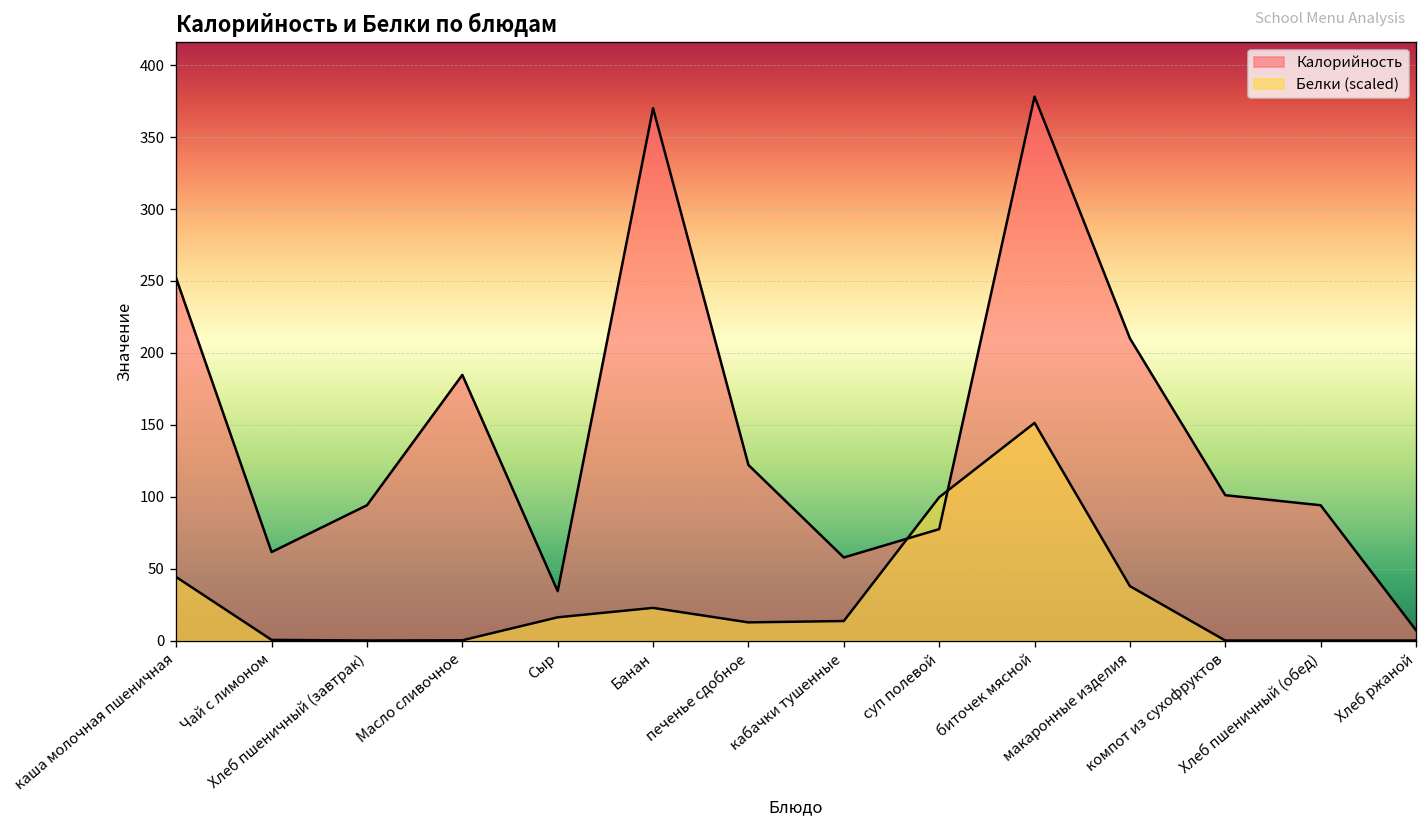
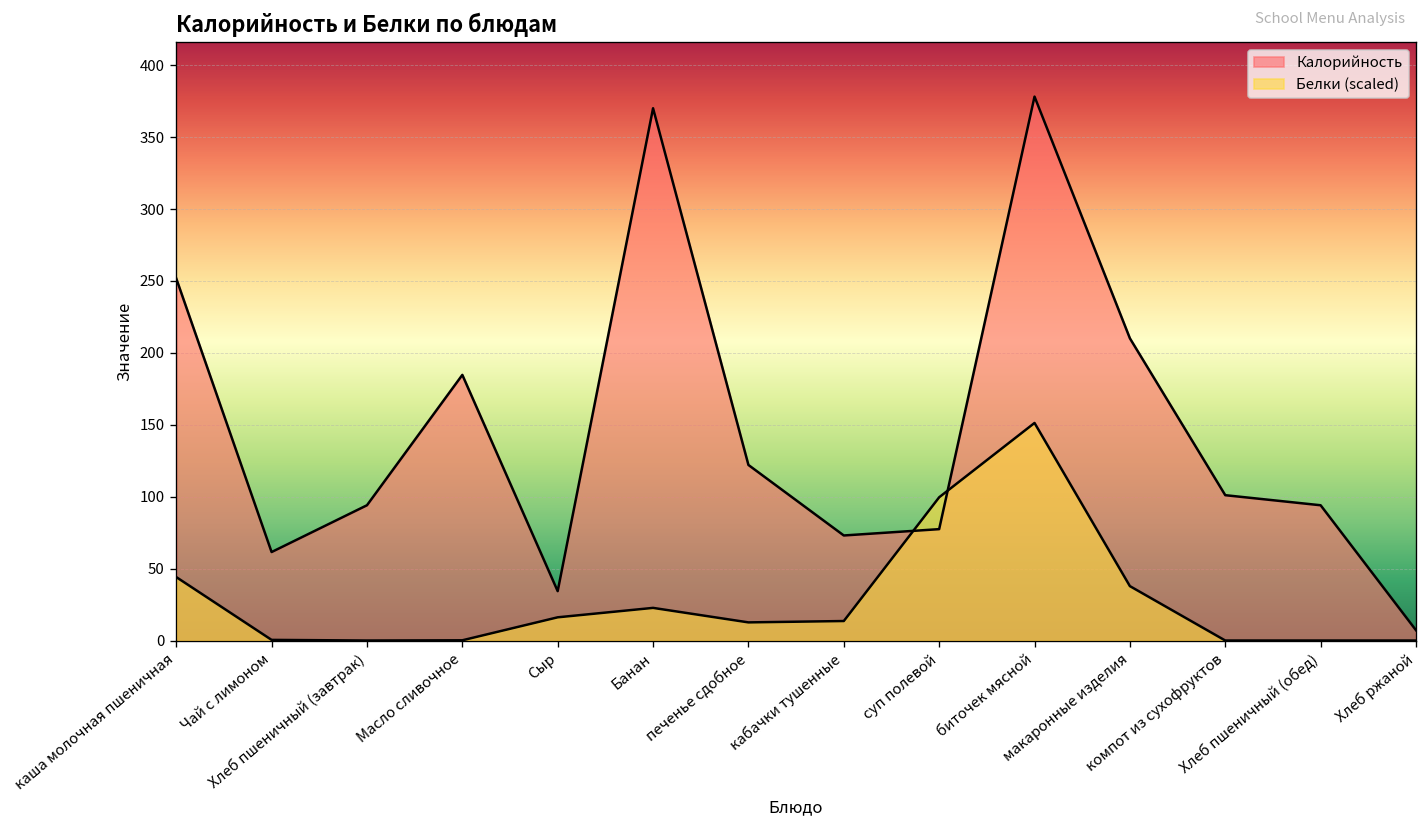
Калорийность, кабачки тушенные: 58 -> 73
